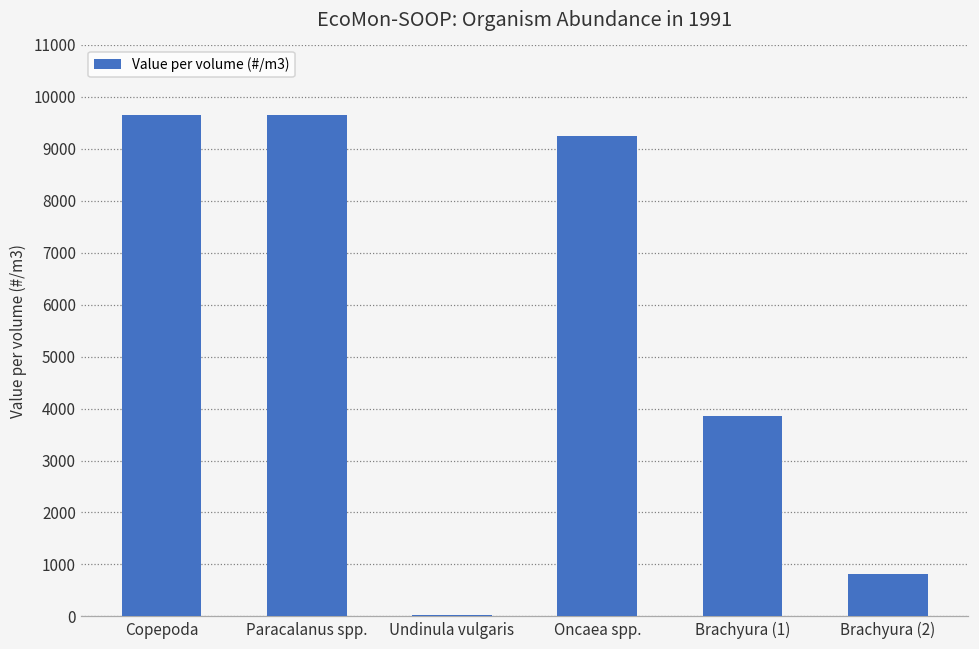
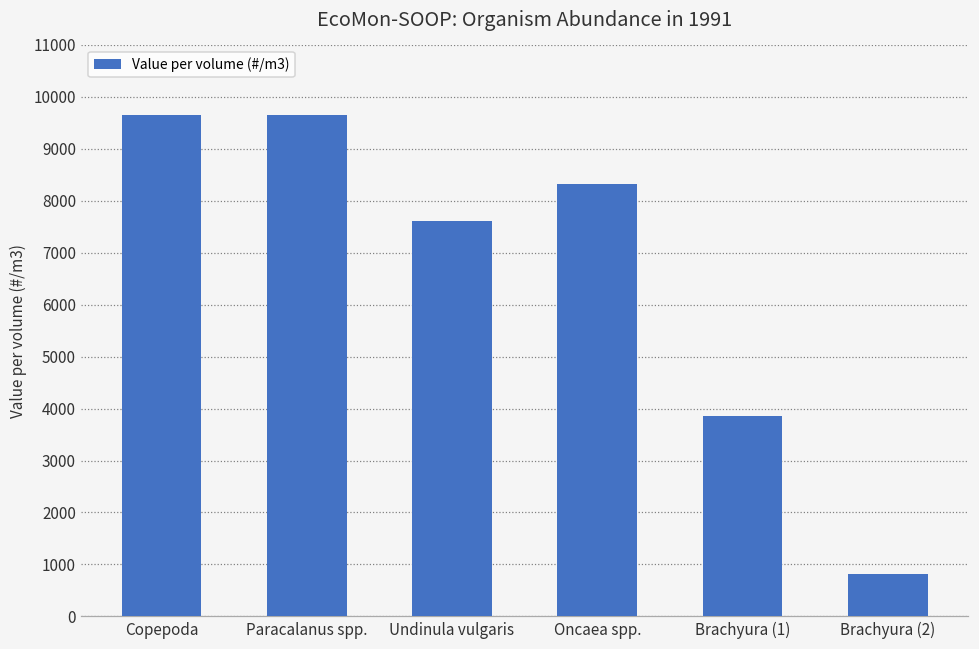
Undinula vulgaris: 0 -> 7600
Oncaea spp.: 9200 -> 8300
